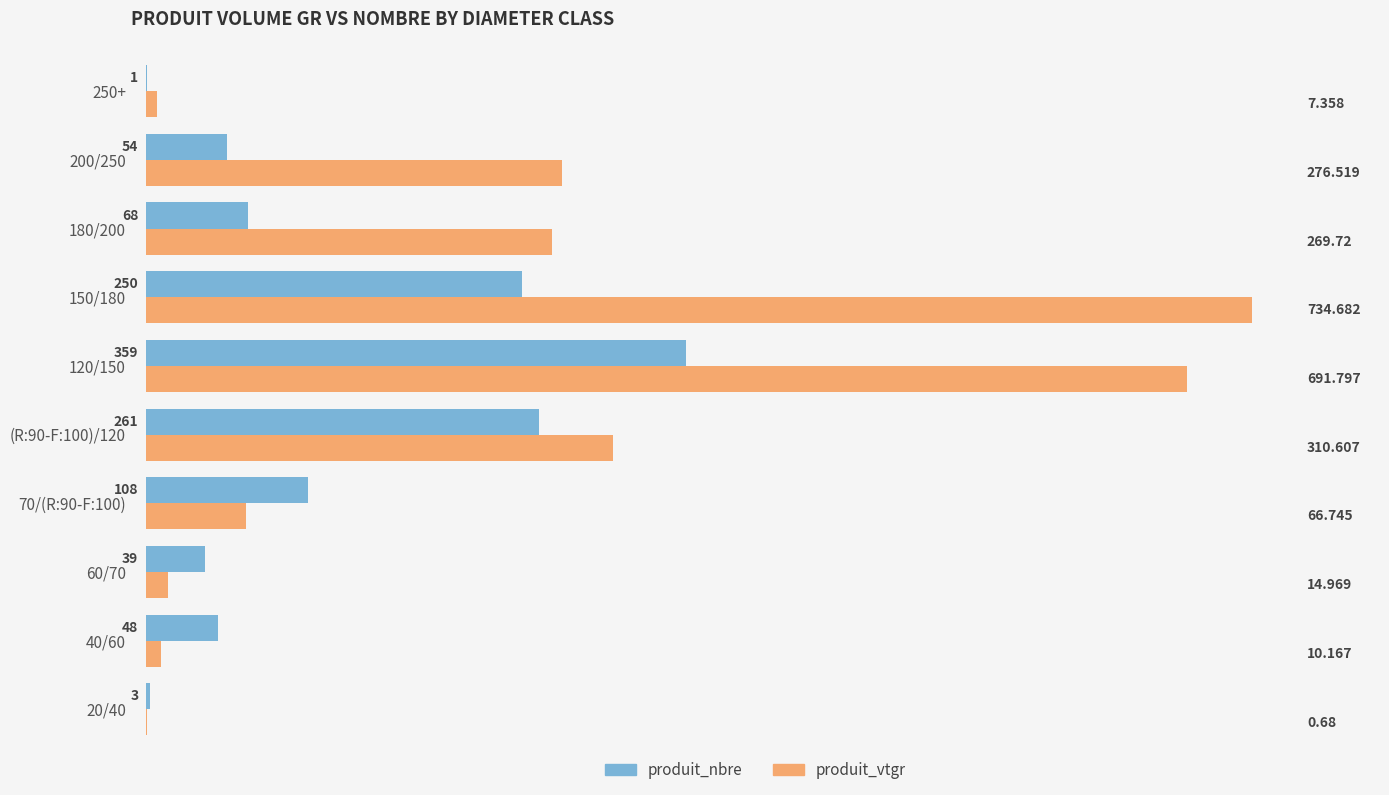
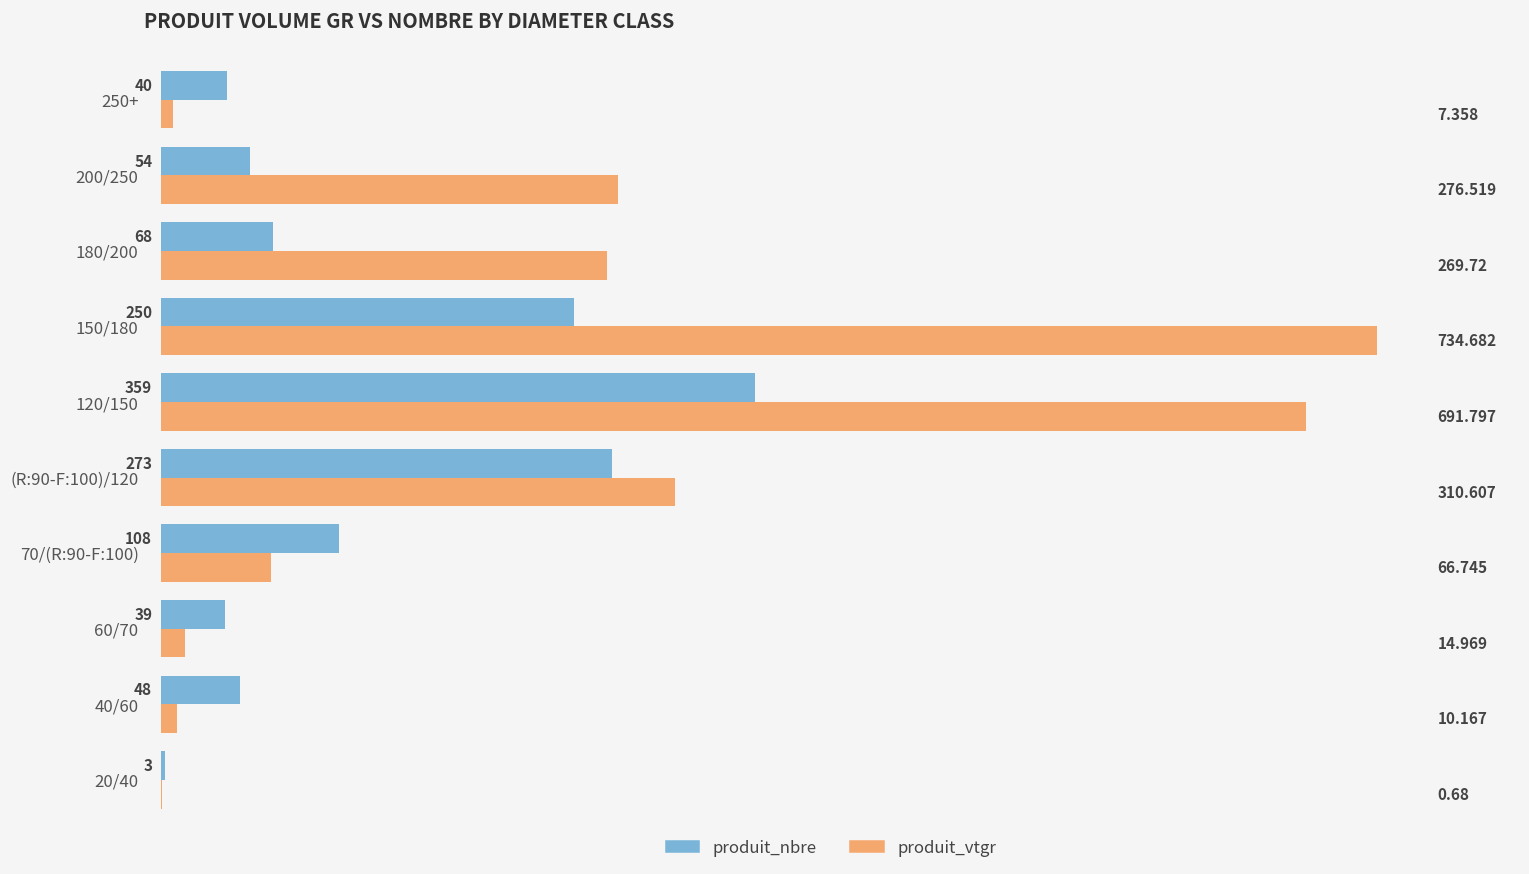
produit_nbre, 250+: 1 -> 40
produit_nbre, (R:90-F:100)/120: 261 -> 273
